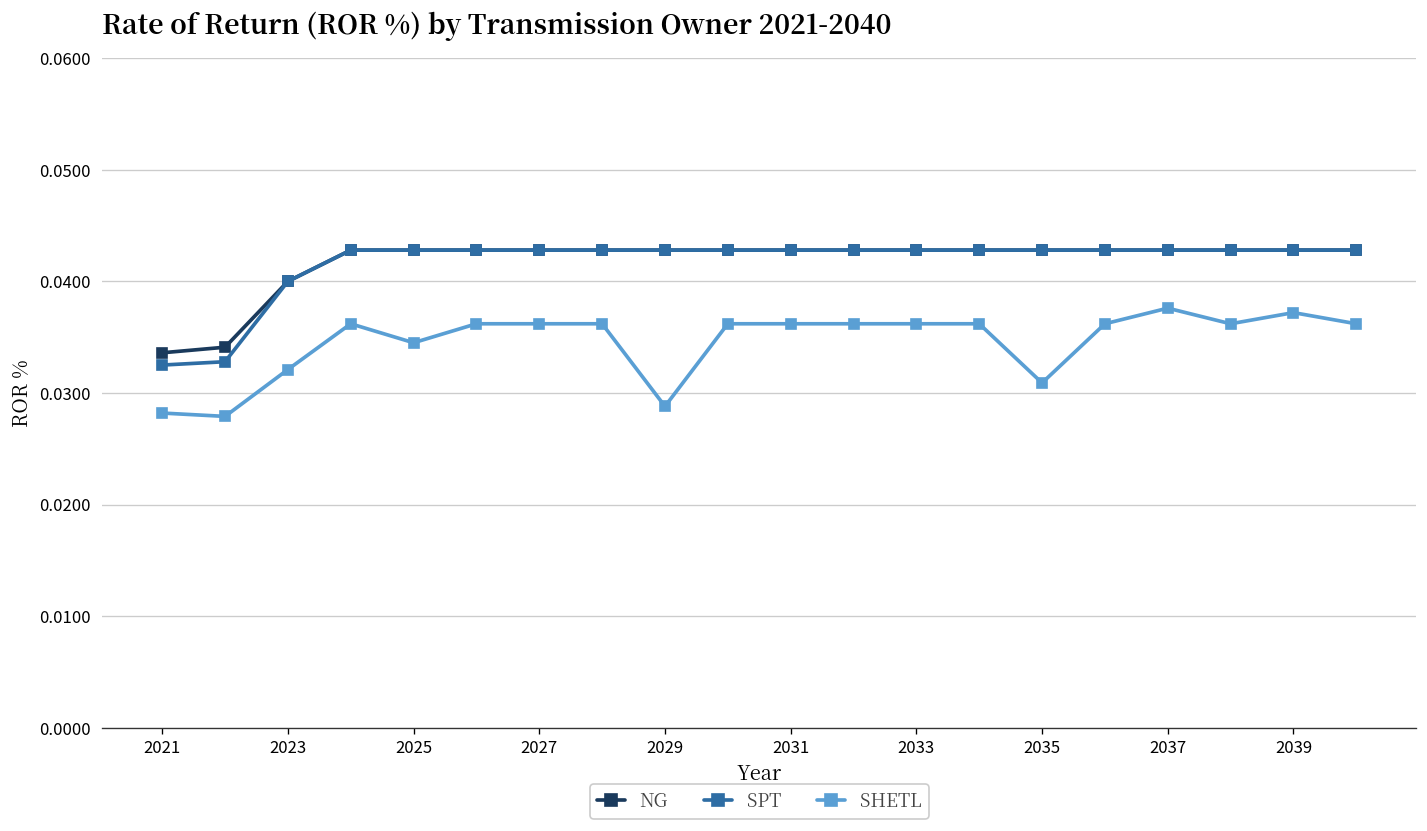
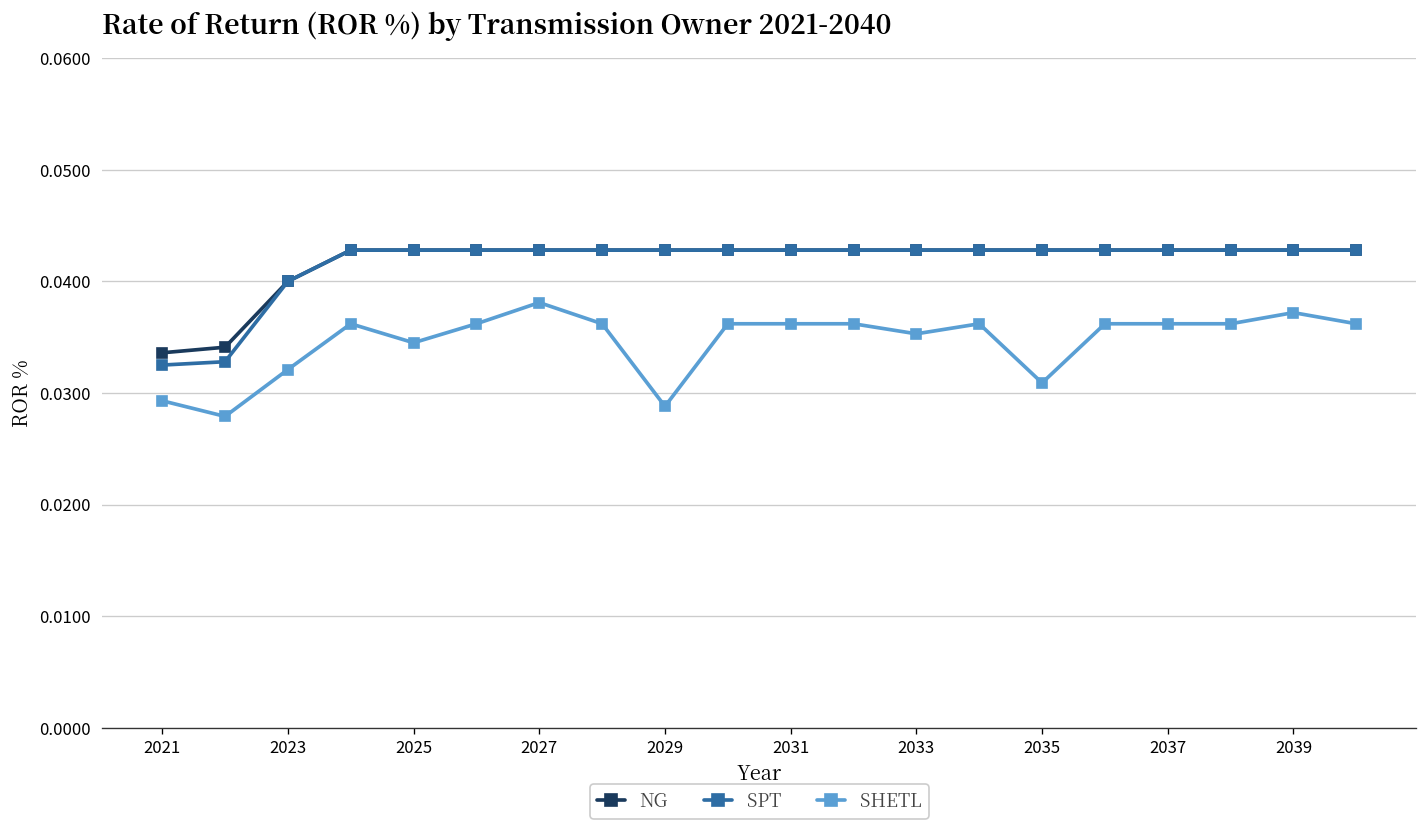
SHETL, 2021: 0.028 -> 0.029
SHETL, 2027: 0.036 -> 0.038
SHETL, 2033: 0.036 -> 0.035
SHETL, 2037: 0.038 -> 0.036
